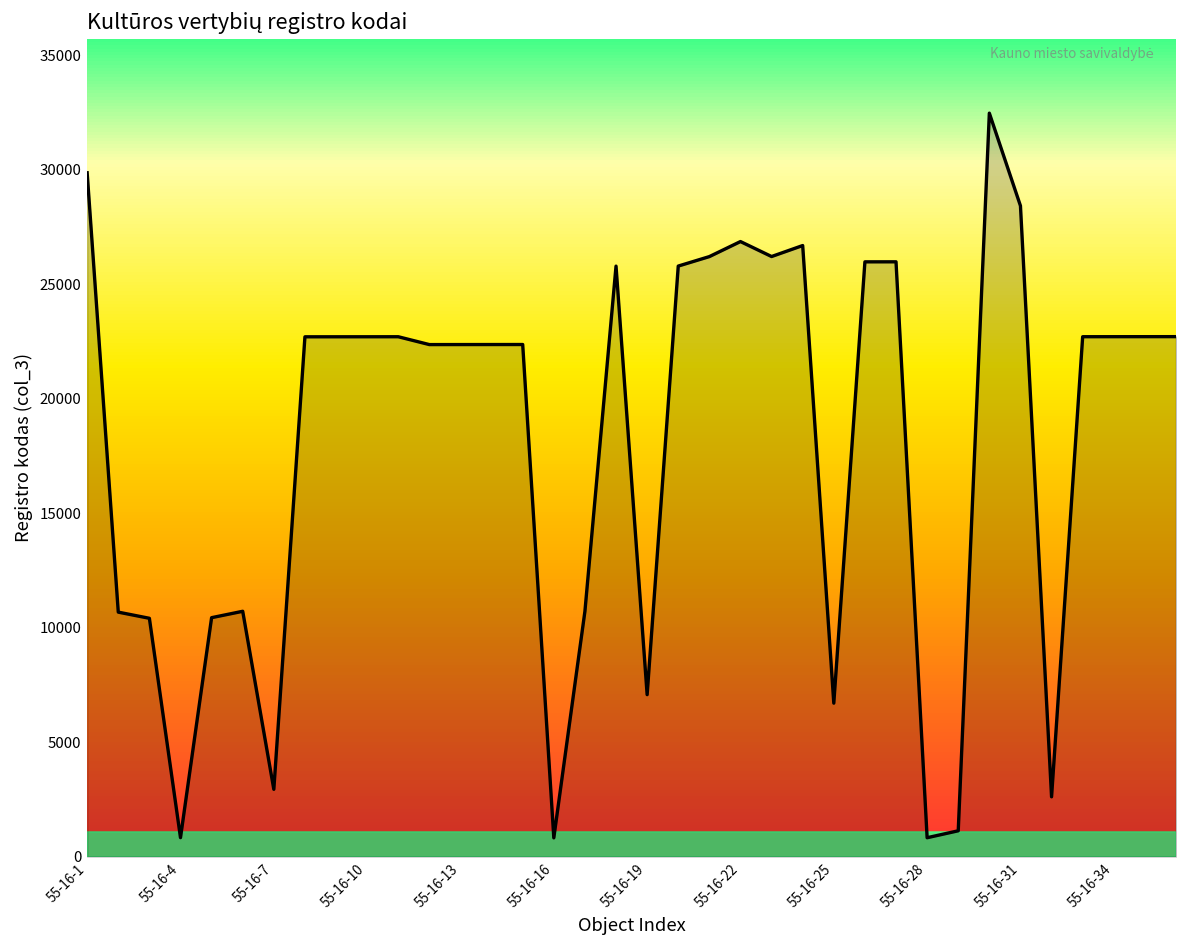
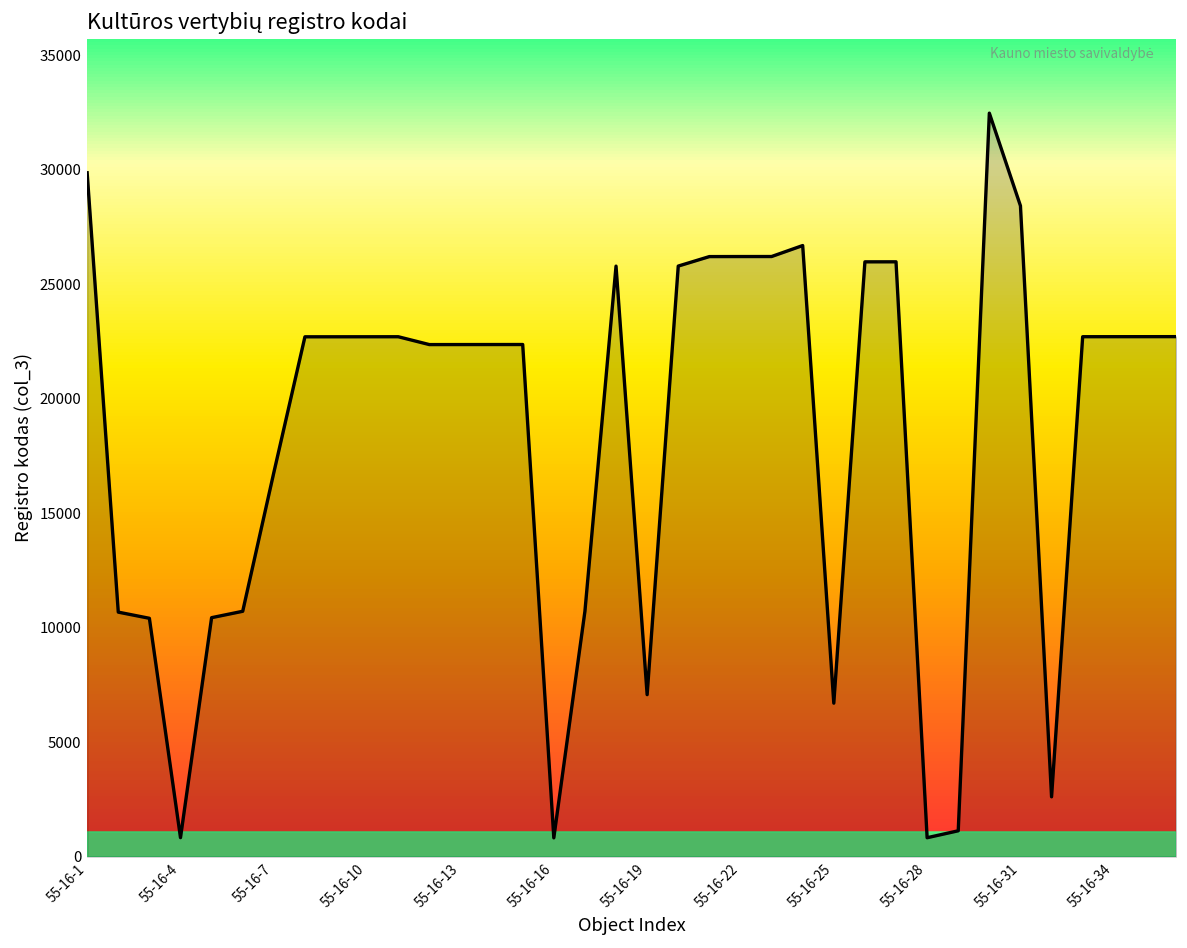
55-16-7: 2900 -> 16800
55-16-22: 26900 -> 26200
